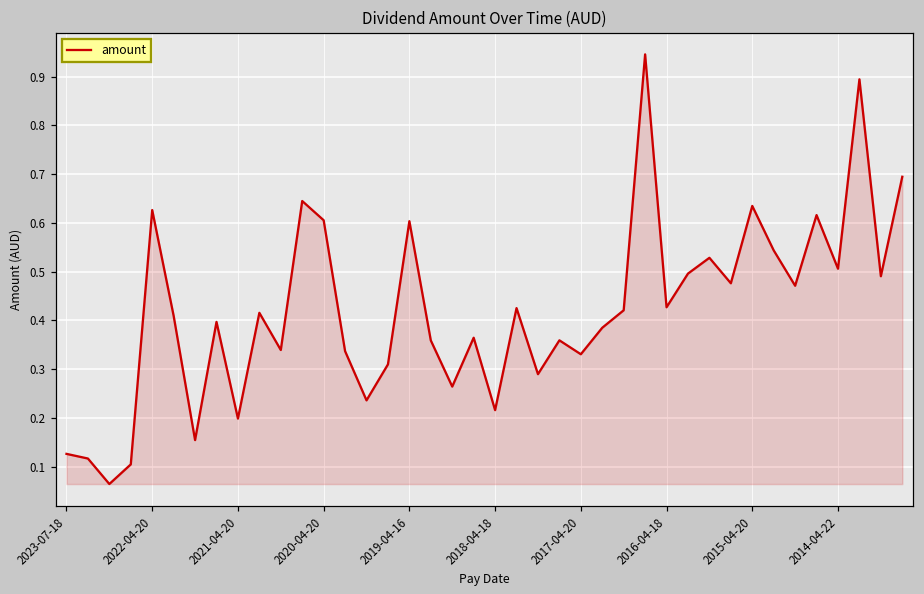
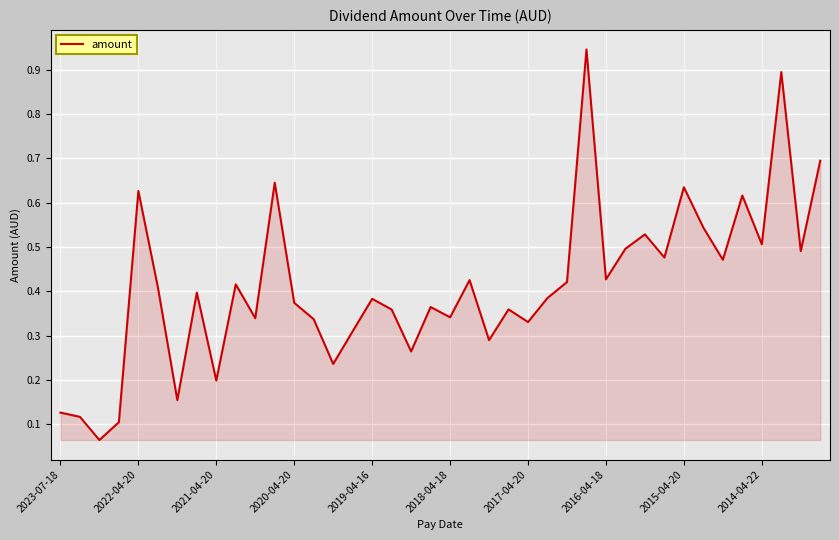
2020-04-20: 0.61 -> 0.37
2019-04-16: 0.60 -> 0.38
2018-04-18: 0.22 -> 0.34
